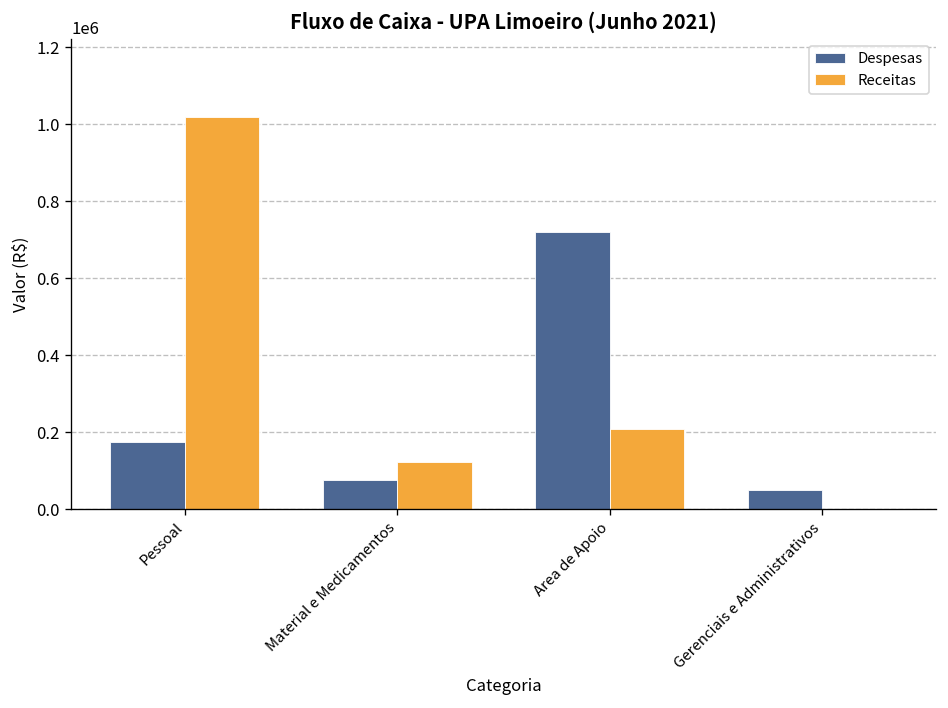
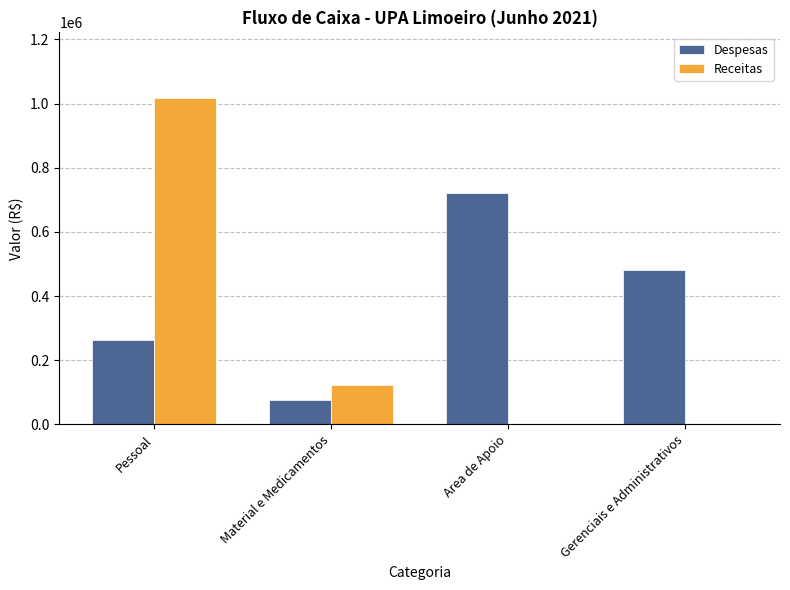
Despesas, Pessoal: 170000 -> 260000
Receitas, Area de Apoio: 210000 -> 0
Despesas, Gerenciais e Administrativos: 50000 -> 480000
